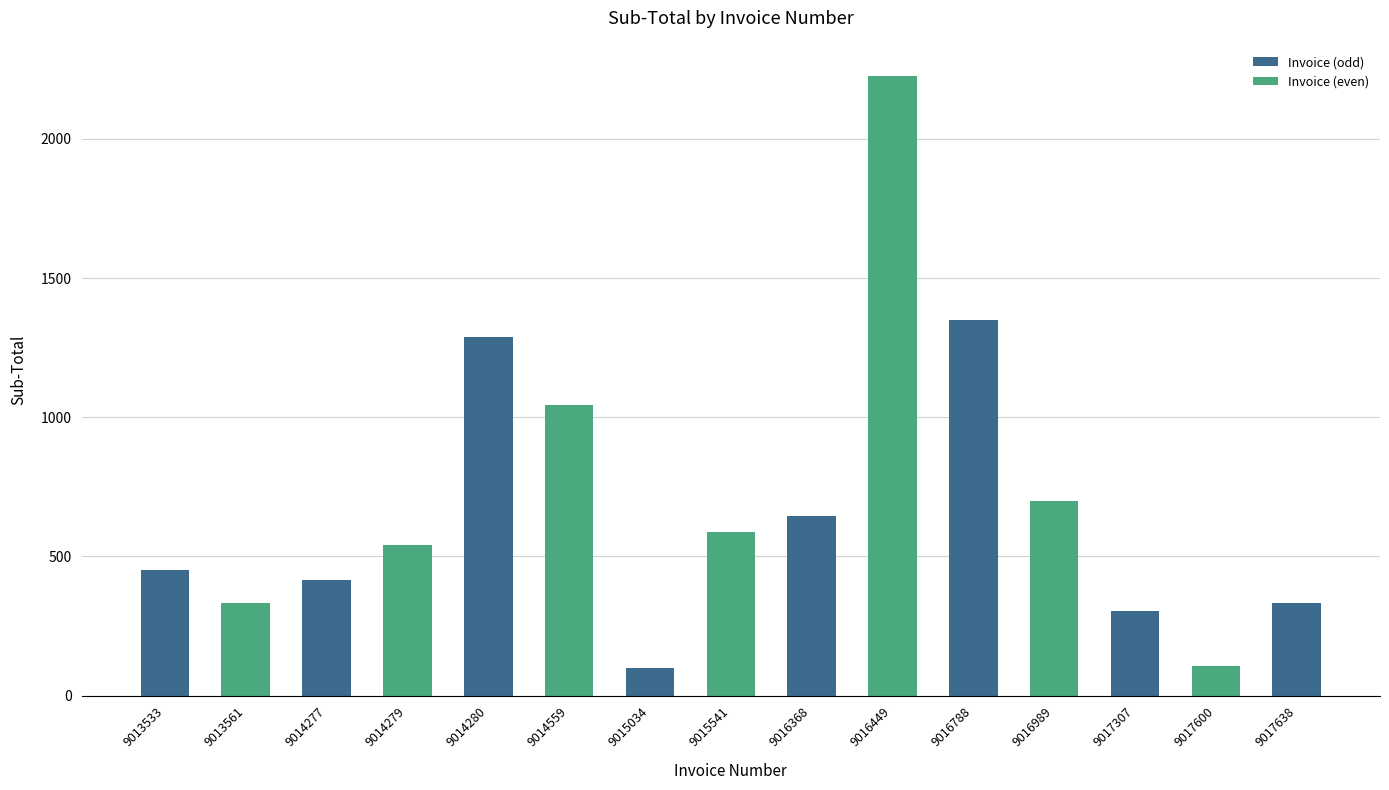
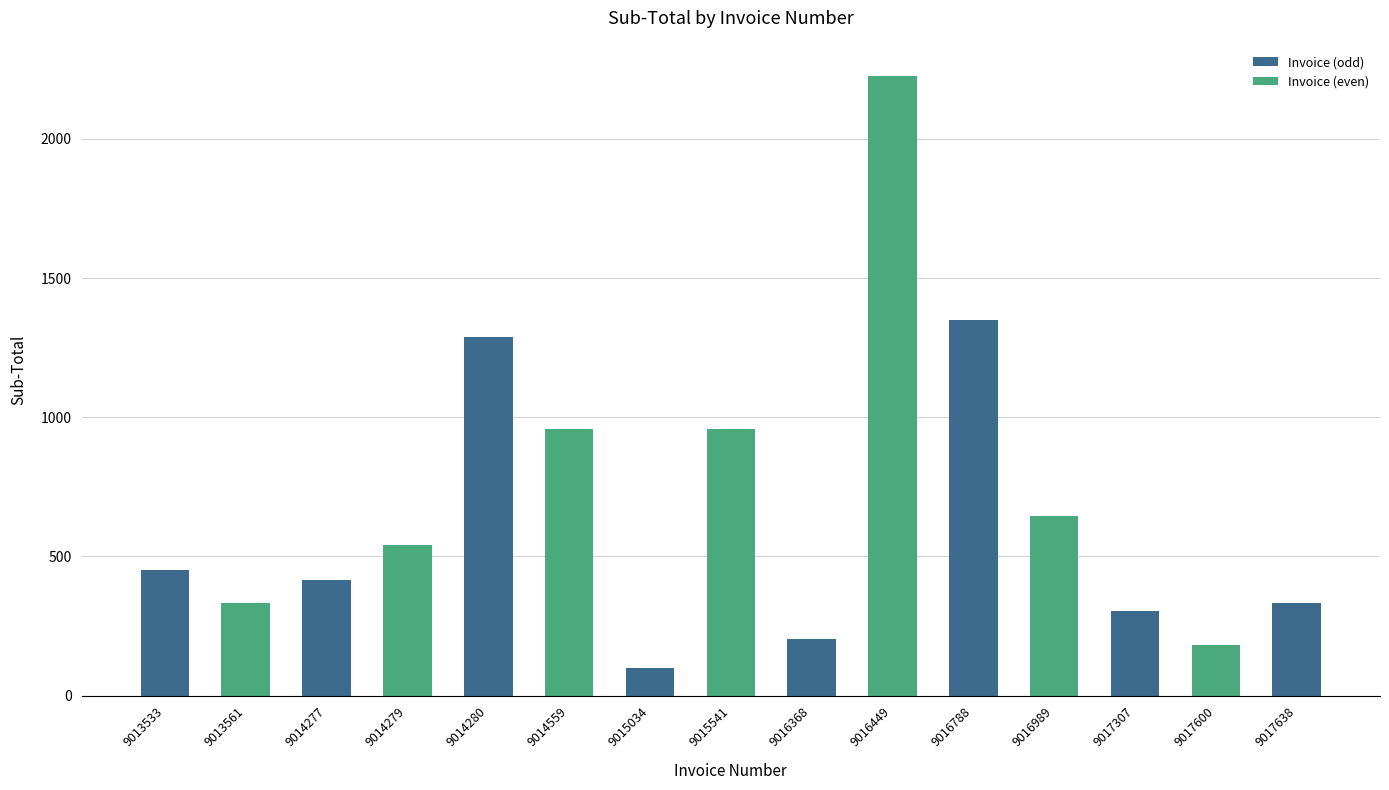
9014559: 1050 -> 960
9015541: 590 -> 960
9016368: 650 -> 200
9016989: 700 -> 650
9017600: 110 -> 180
